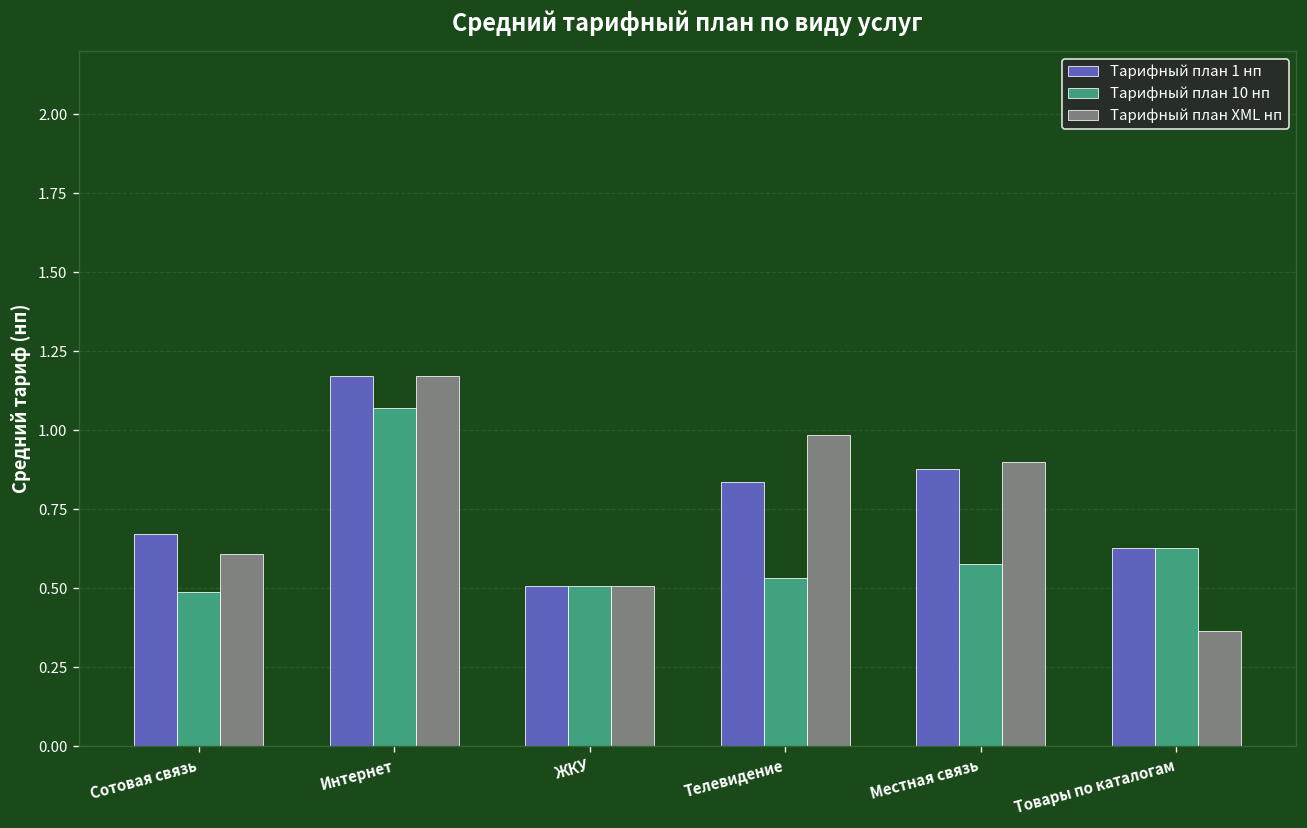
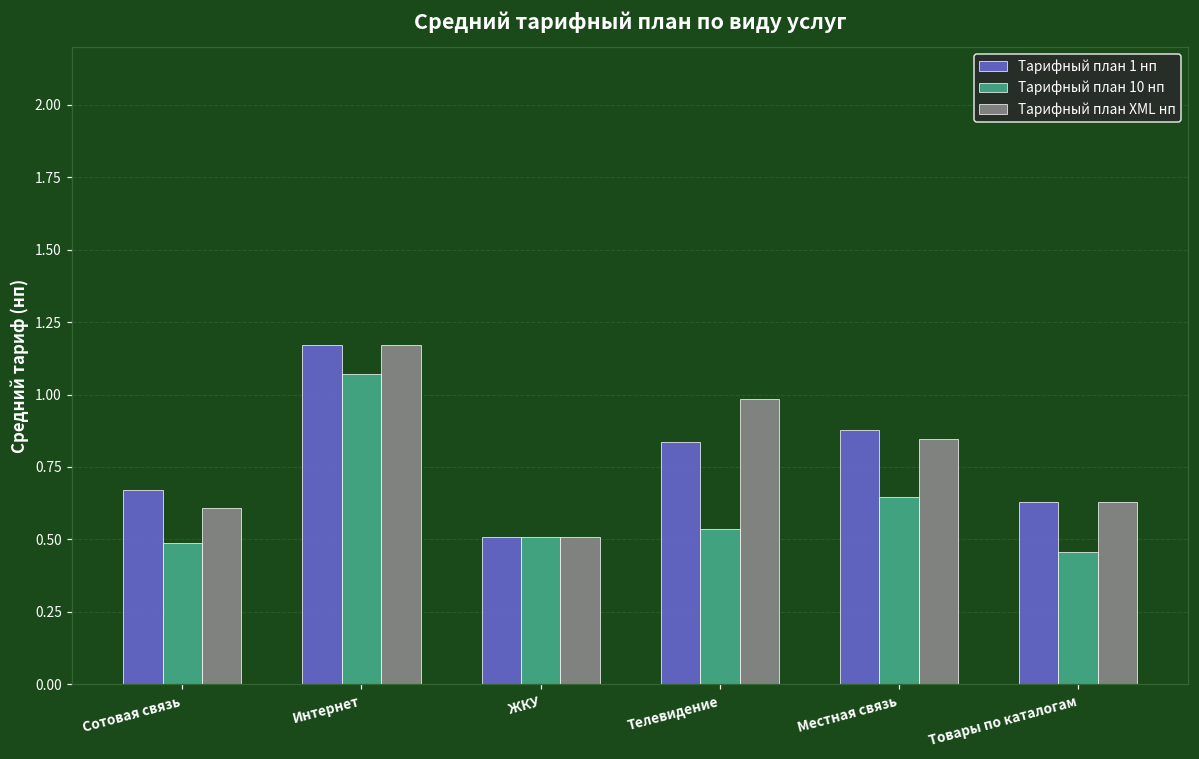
Тарифный план 10 нп, Местная связь: 0.58 -> 0.65
Тарифный план XML нп, Местная связь: 0.90 -> 0.85
Тарифный план 10 нп, Товары по каталогам: 0.63 -> 0.46
Тарифный план XML нп, Товары по каталогам: 0.37 -> 0.63
